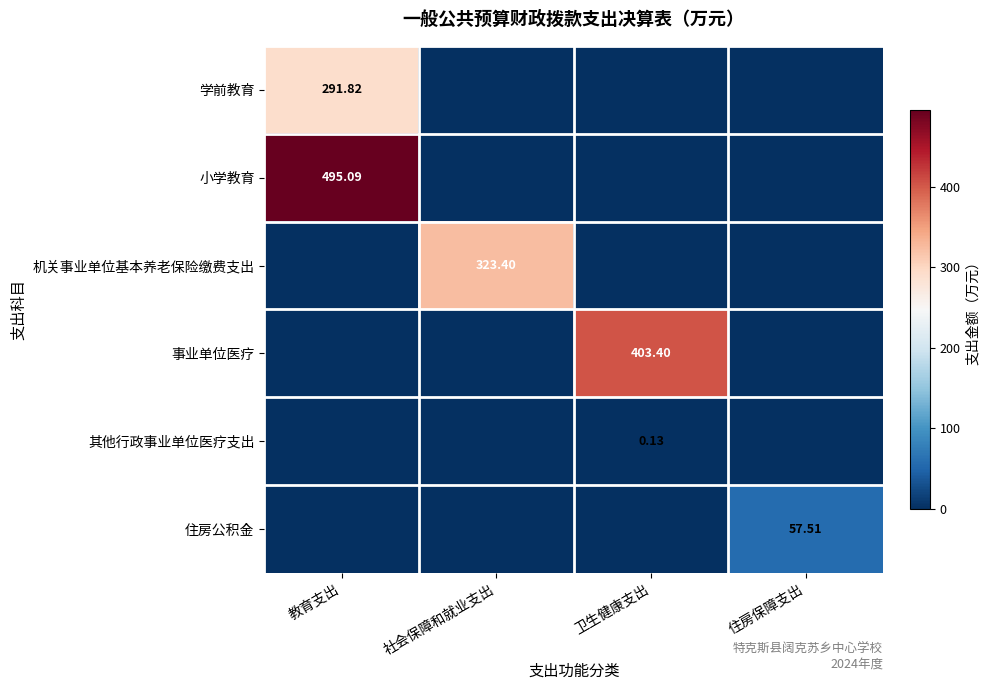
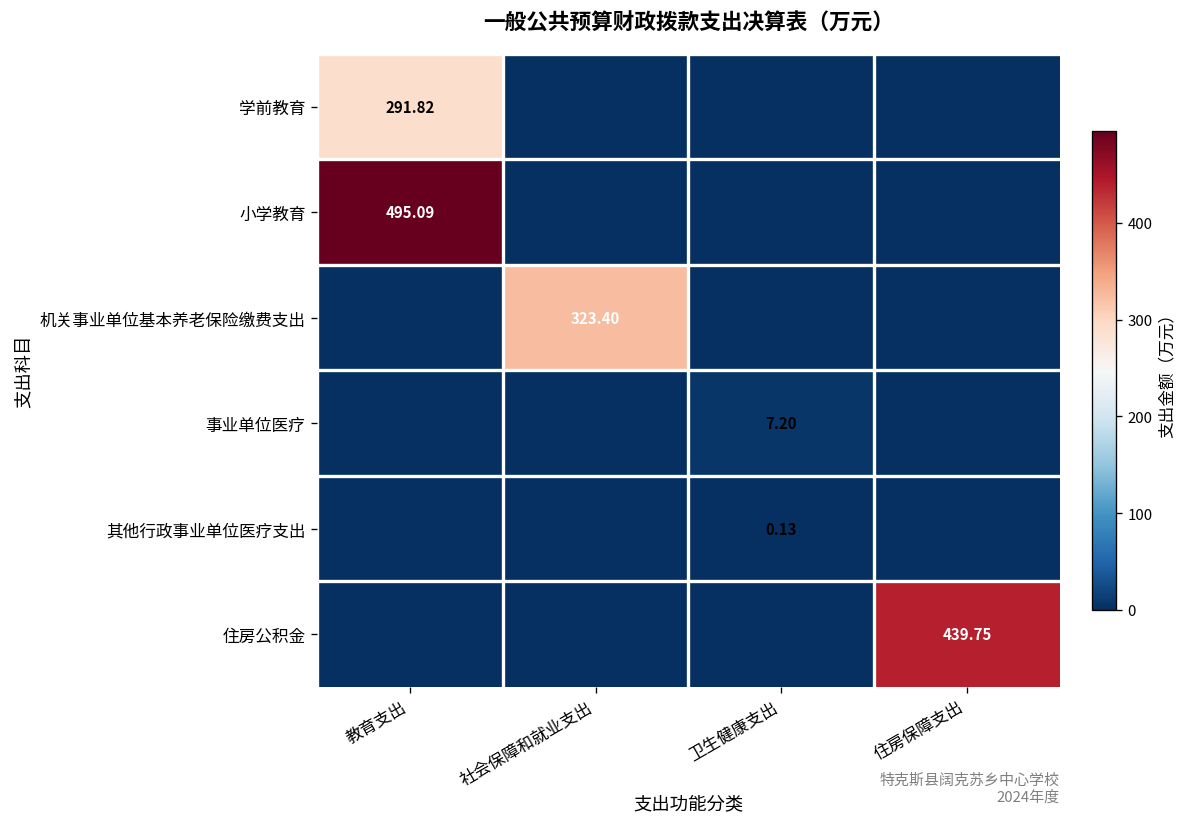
事业单位医疗, 卫生健康支出: 403.40 -> 7.20
住房公积金, 住房保障支出: 57.51 -> 439.75
